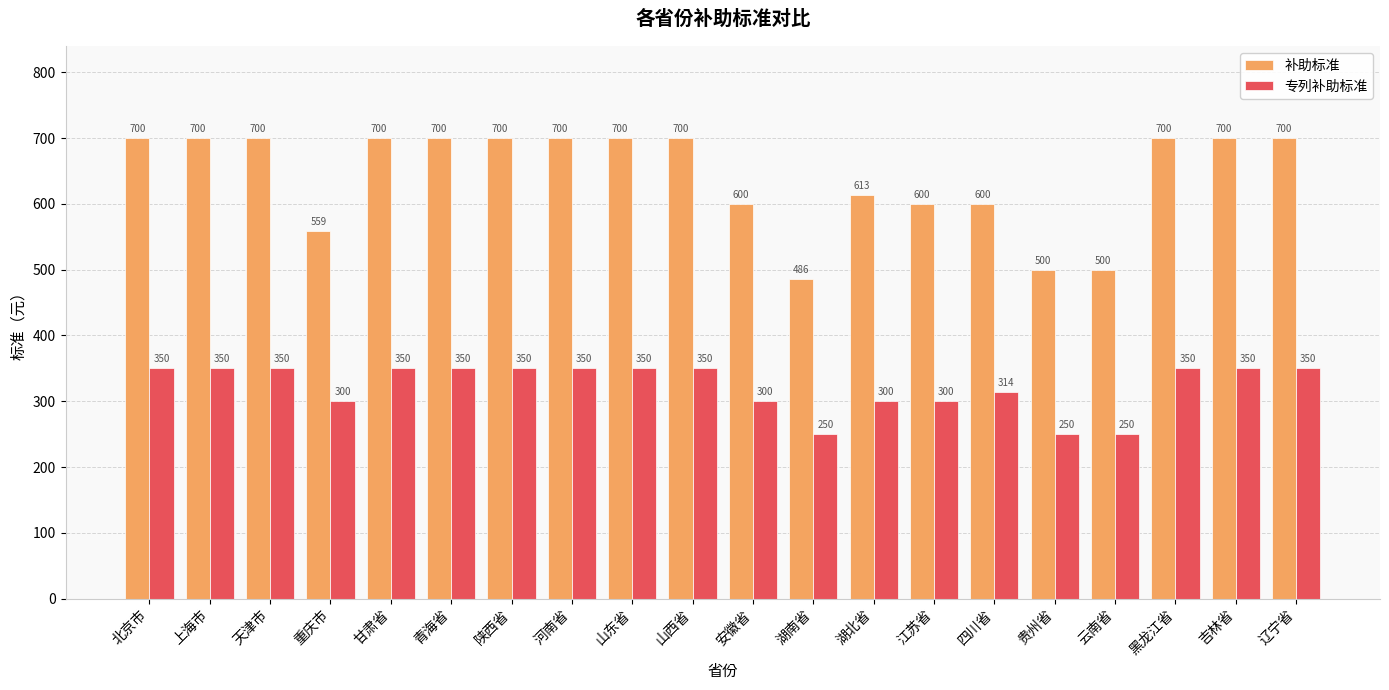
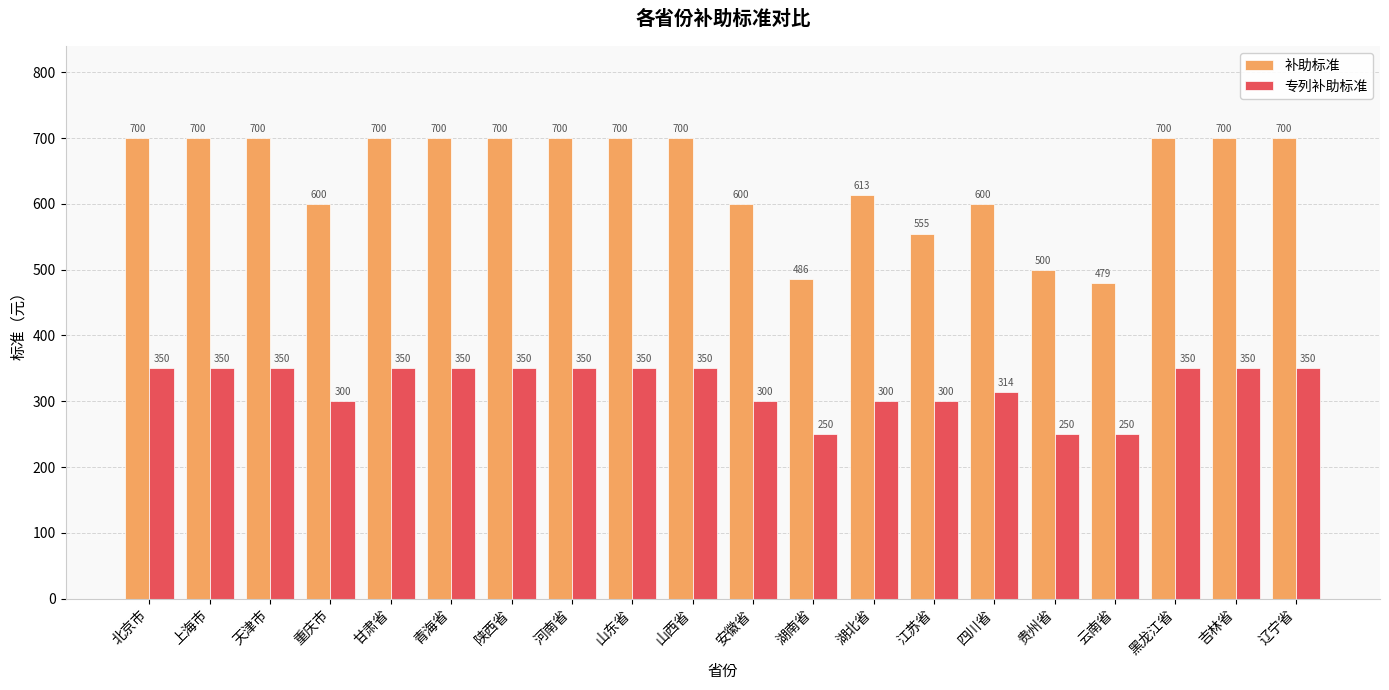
补助标准, 重庆市: 559 -> 600
补助标准, 江苏省: 600 -> 555
补助标准, 云南省: 500 -> 479
